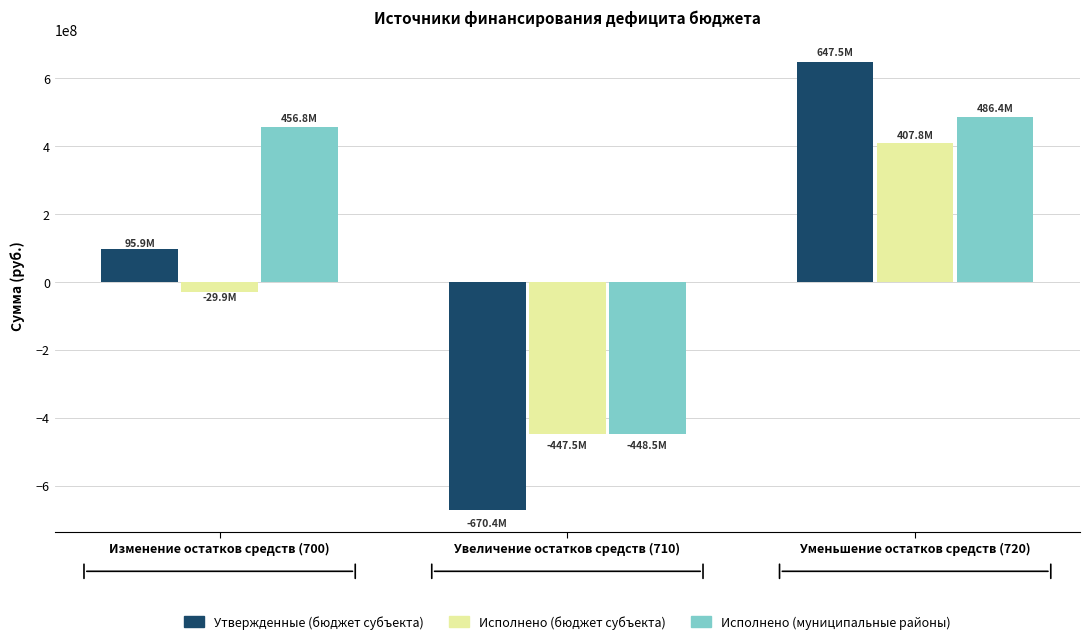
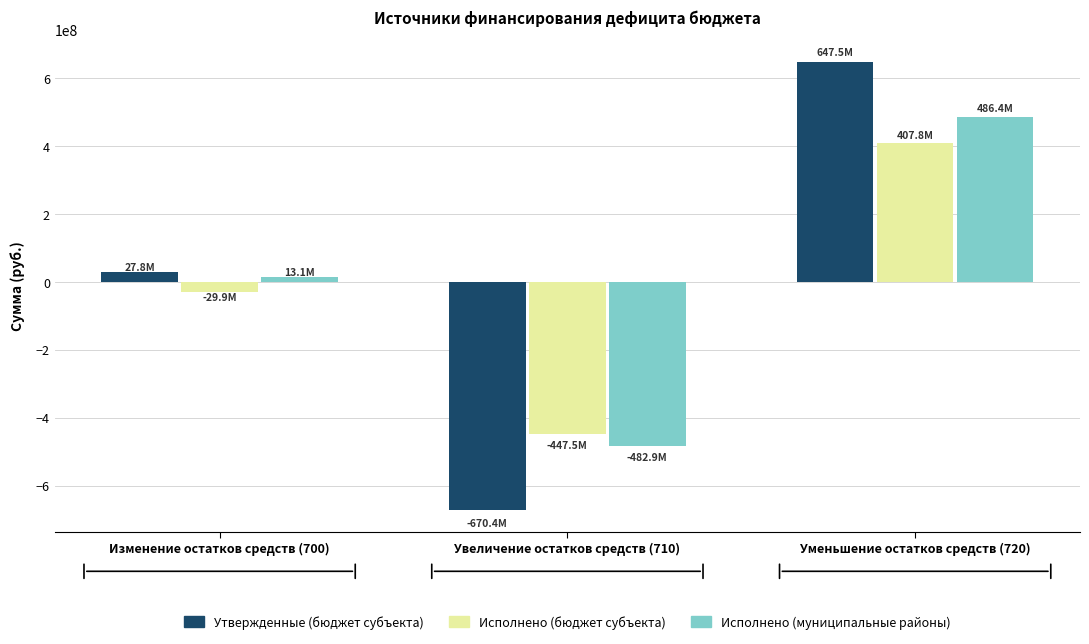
Утвержденные (бюджет субъекта), Изменение остатков средств (700): 95.9M -> 27.8M
Исполнено (муниципальные районы), Изменение остатков средств (700): 456.8M -> 13.1M
Исполнено (муниципальные районы), Увеличение остатков средств (710): -448.5M -> -482.9M
